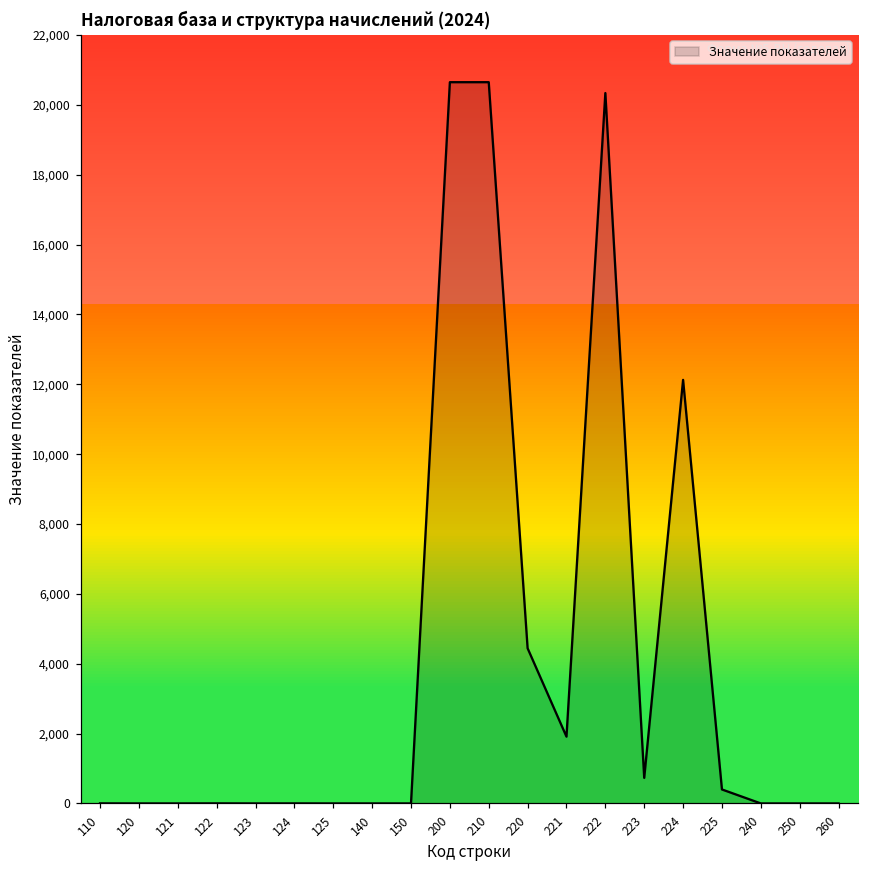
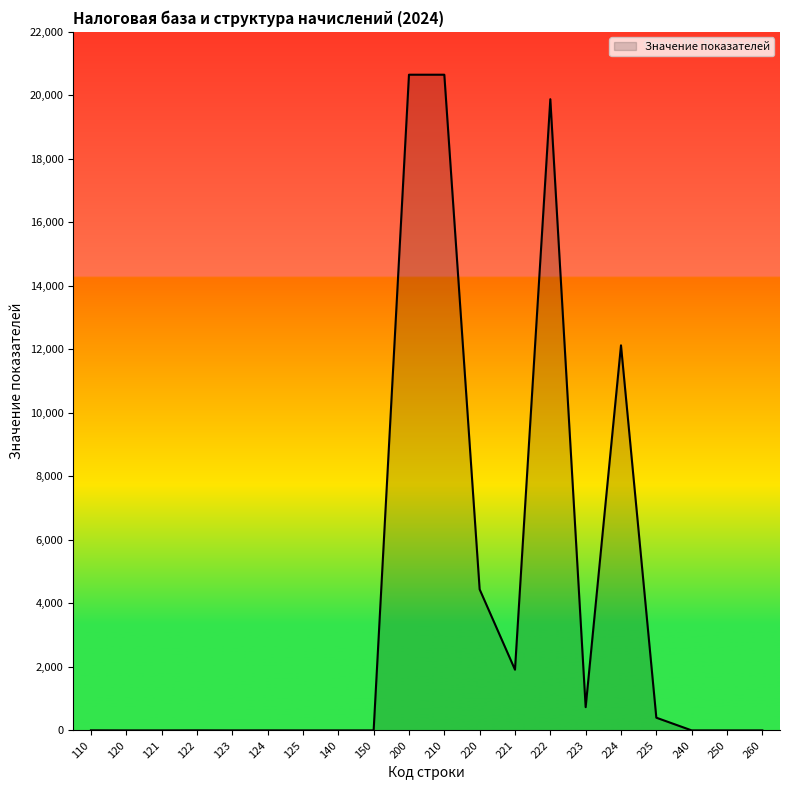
222: 20,300 -> 19,900
